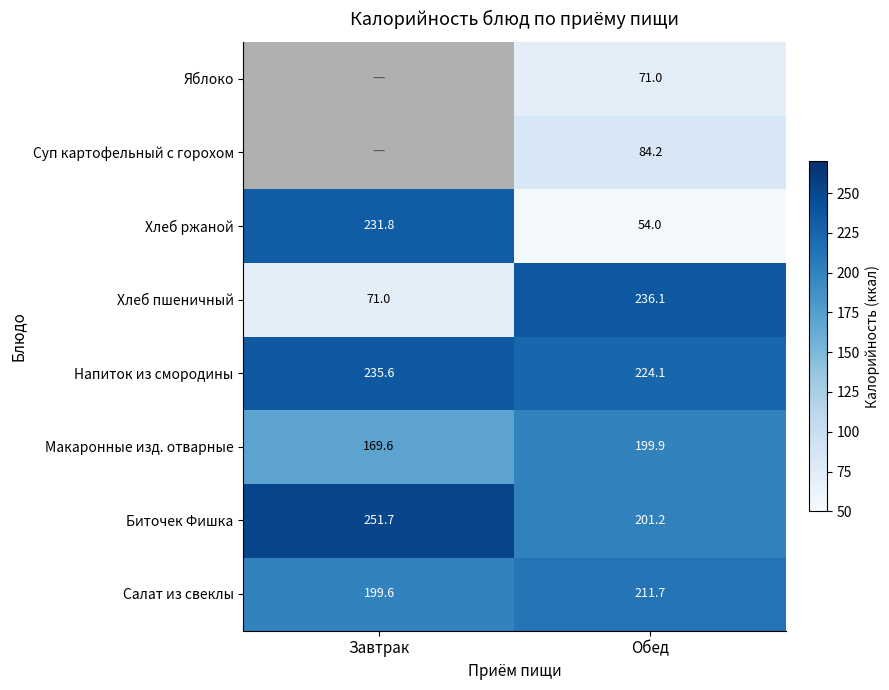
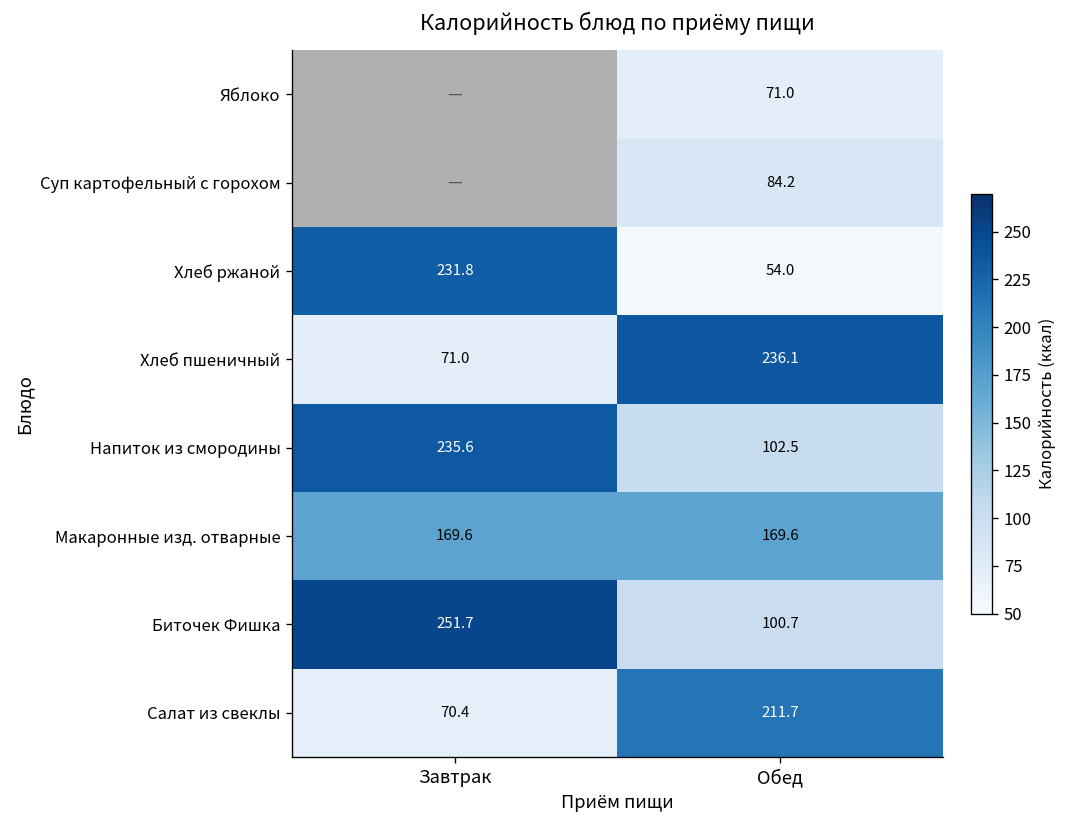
Напиток из смородины, Обед: 224.1 -> 102.5
Макаронные изд. отварные, Обед: 199.9 -> 169.6
Биточек Фишка, Обед: 201.2 -> 100.7
Салат из свеклы, Завтрак: 199.6 -> 70.4
